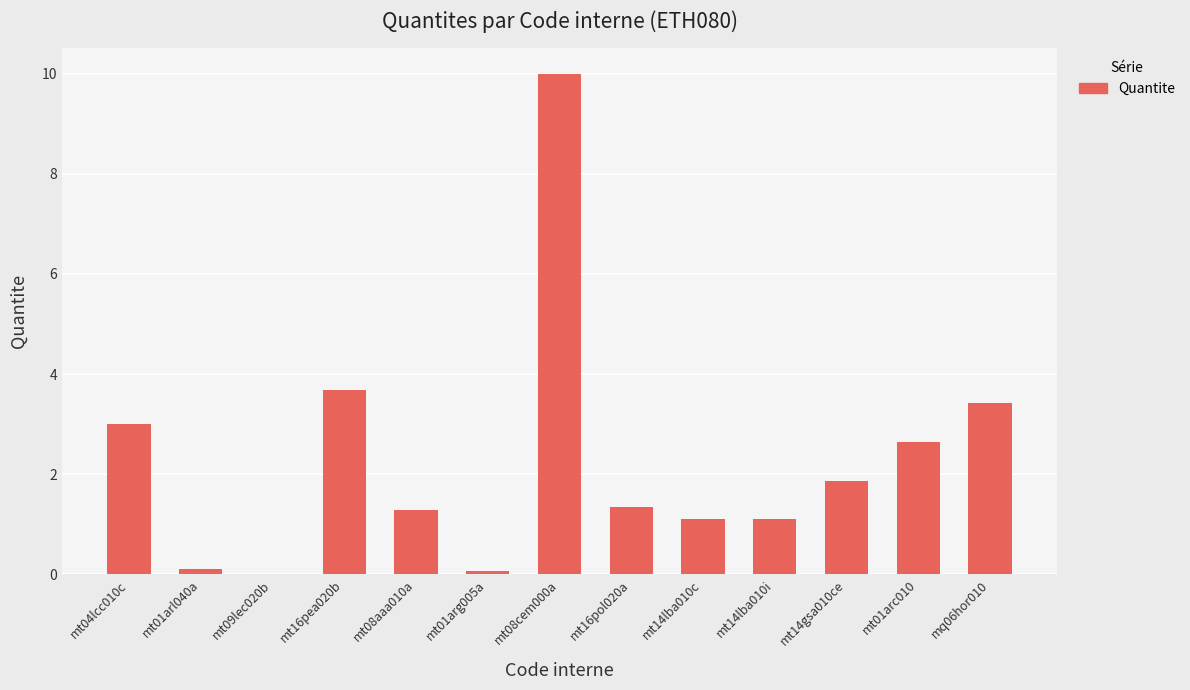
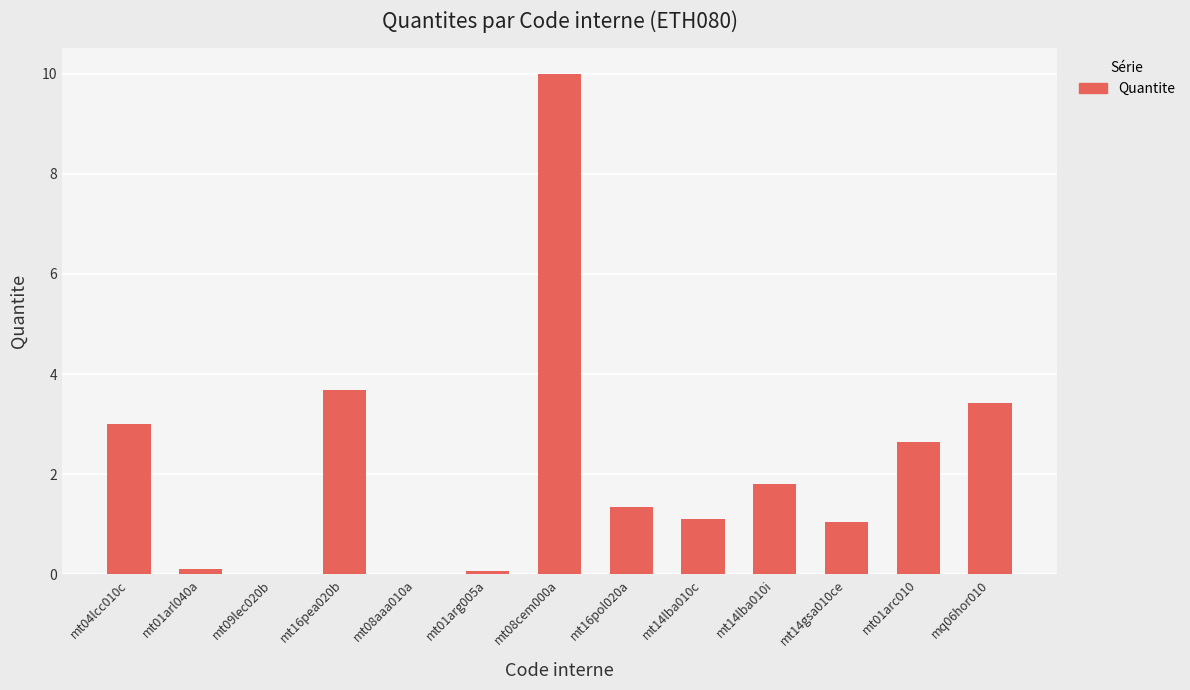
mt08aaa010a: 1.3 -> 0.0
mt14lba010i: 1.1 -> 1.8
mt14gsa010ce: 1.9 -> 1.1
